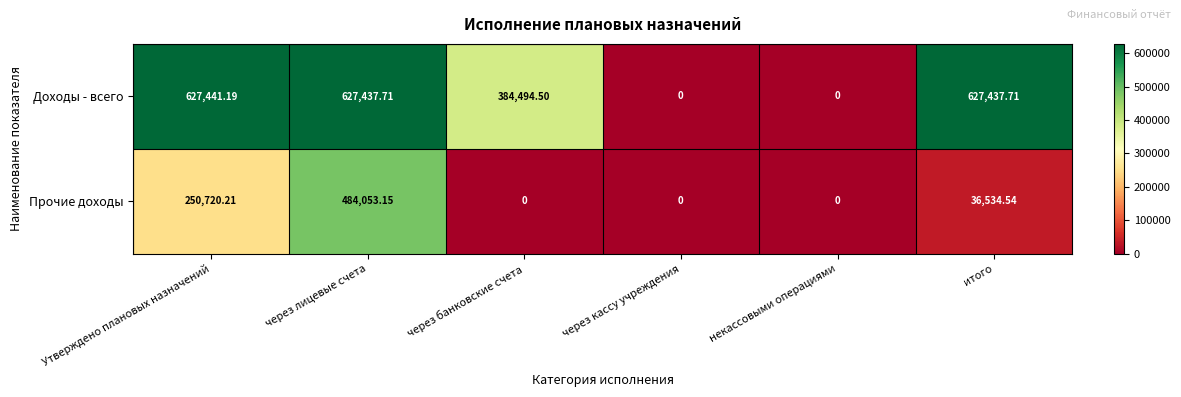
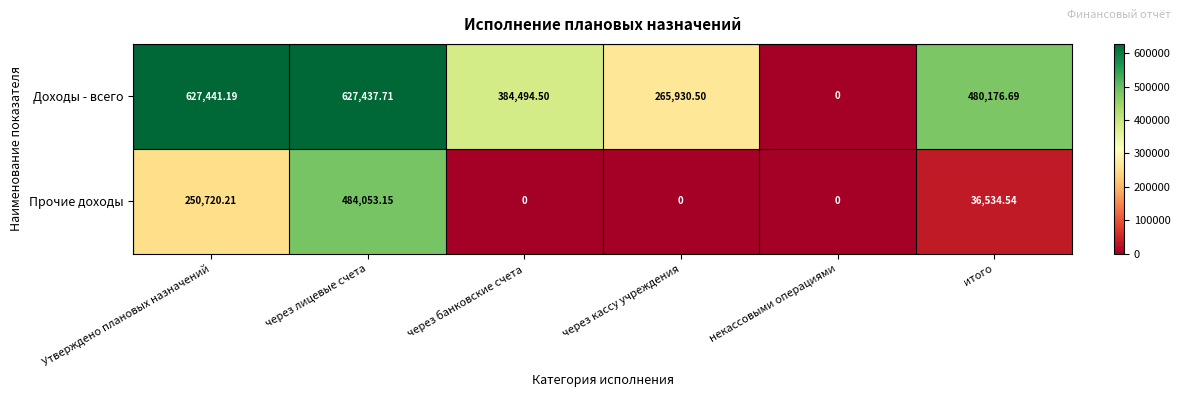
Доходы - всего, через кассу учреждения: 0 -> 265,930.50
Доходы - всего, итого: 627,437.71 -> 480,176.69
